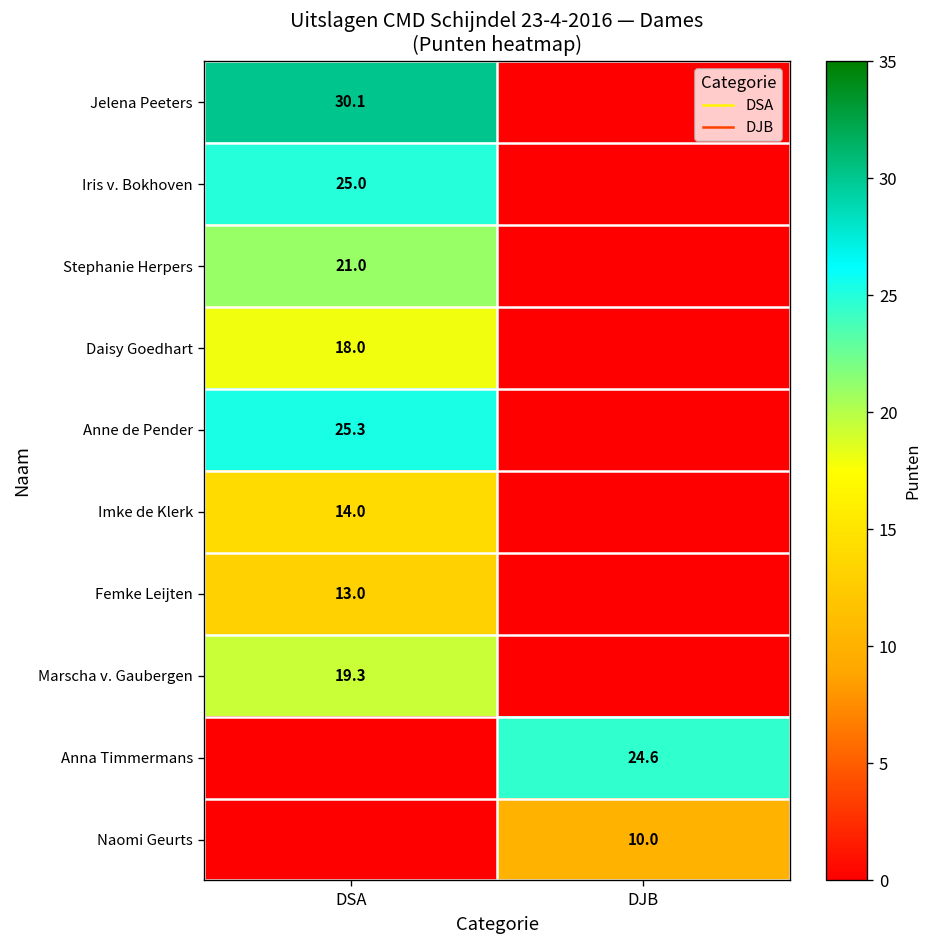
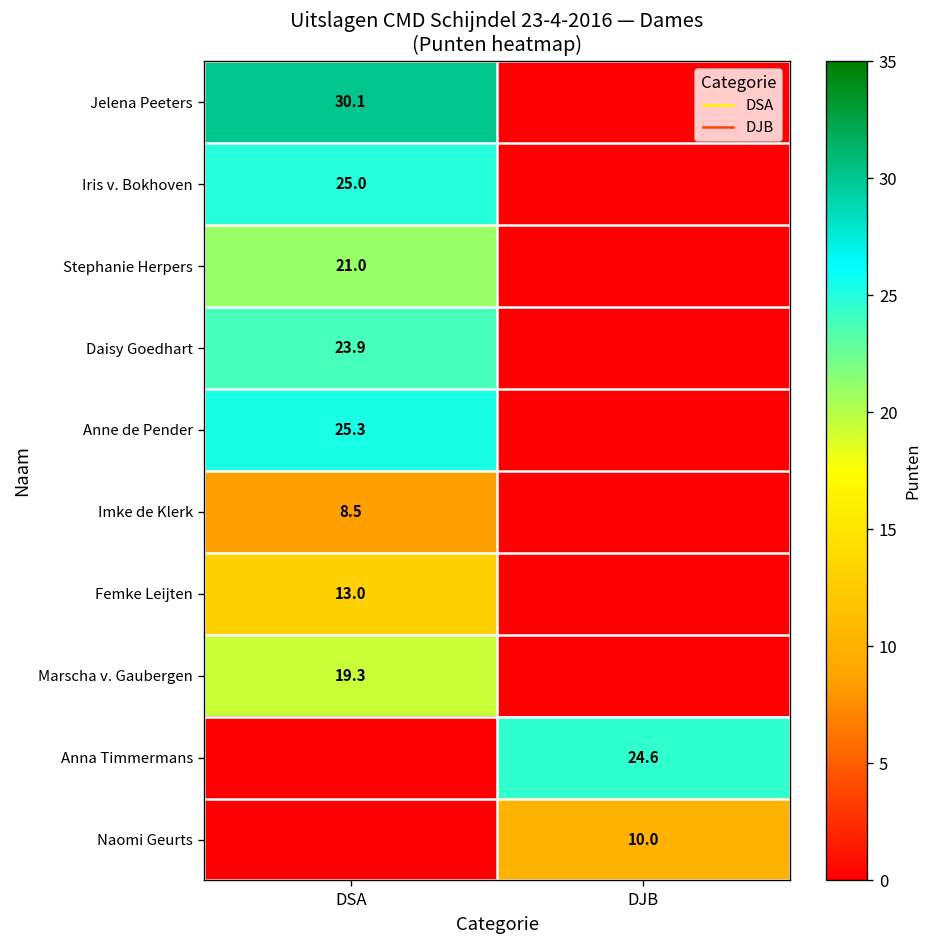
Daisy Goedhart, DSA: 18.0 -> 23.9
Imke de Klerk, DSA: 14.0 -> 8.5
